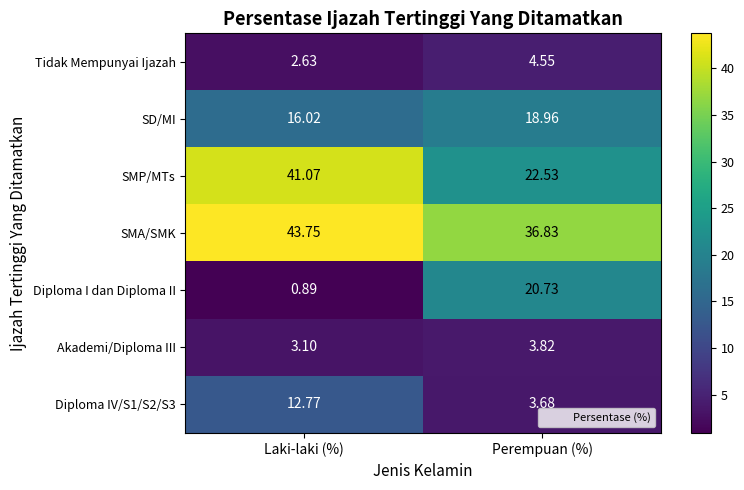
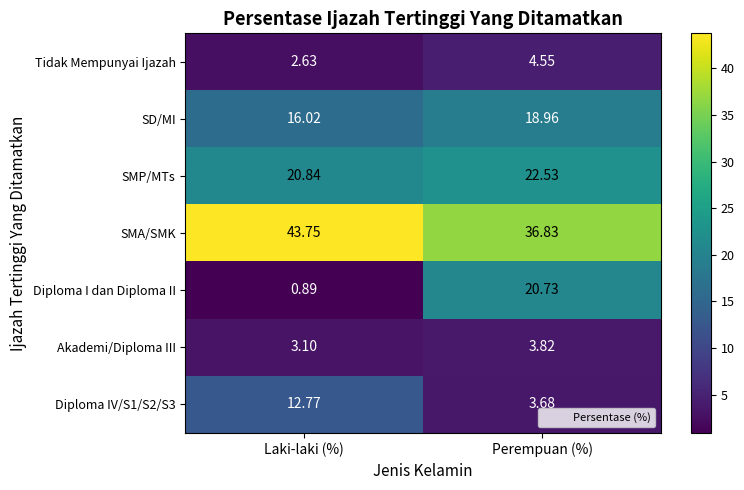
SMP/MTs, Laki-laki (%): 41.07 -> 20.84
